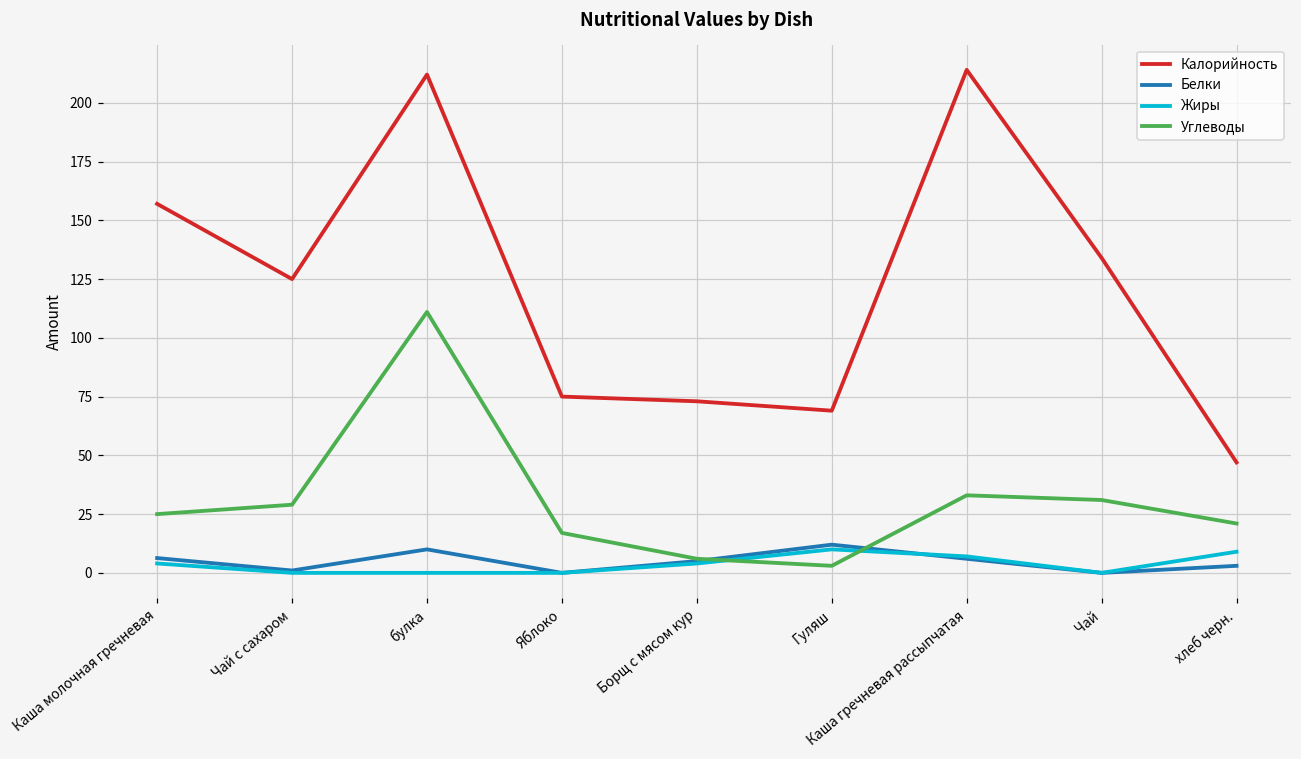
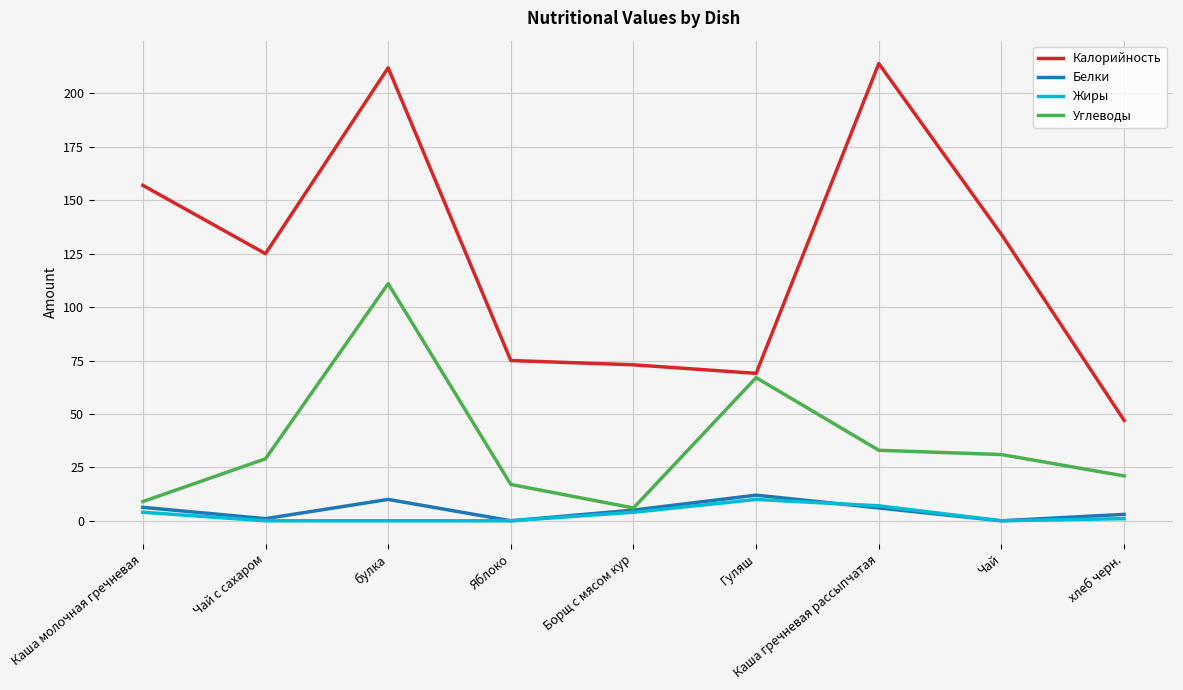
Углеводы, Каша молочная гречневая: 25 -> 9
Углеводы, Гуляш: 3 -> 67
Жиры, хлеб черн.: 9 -> 1
